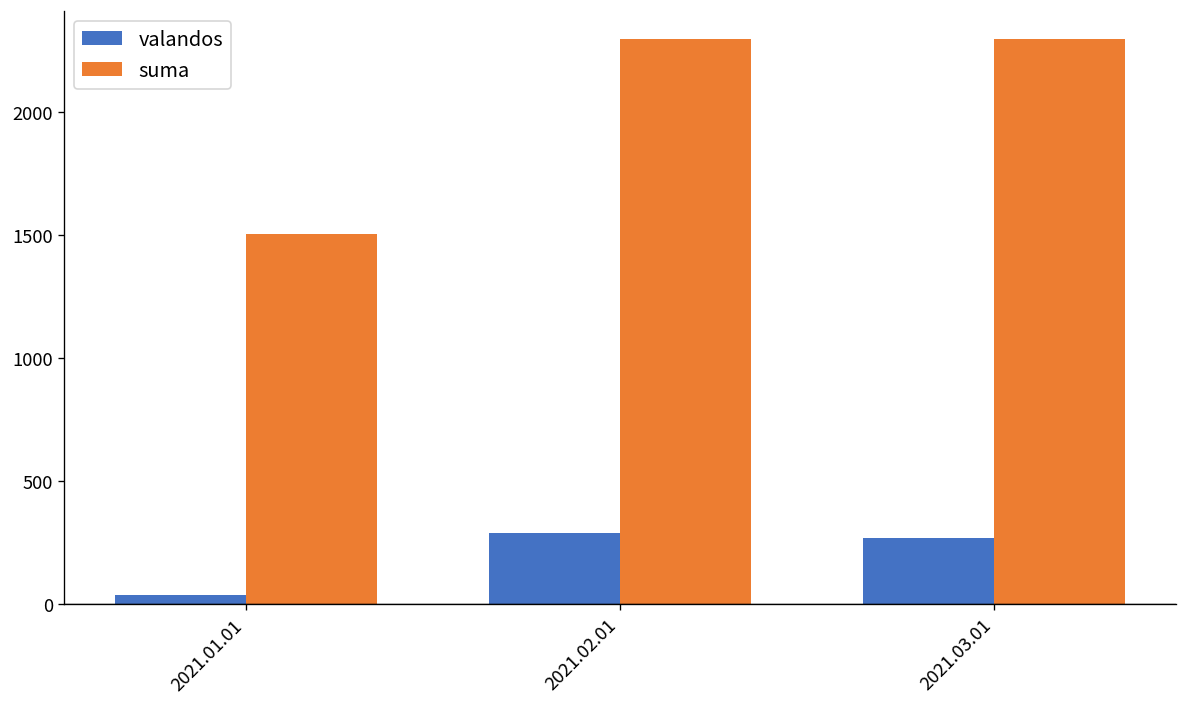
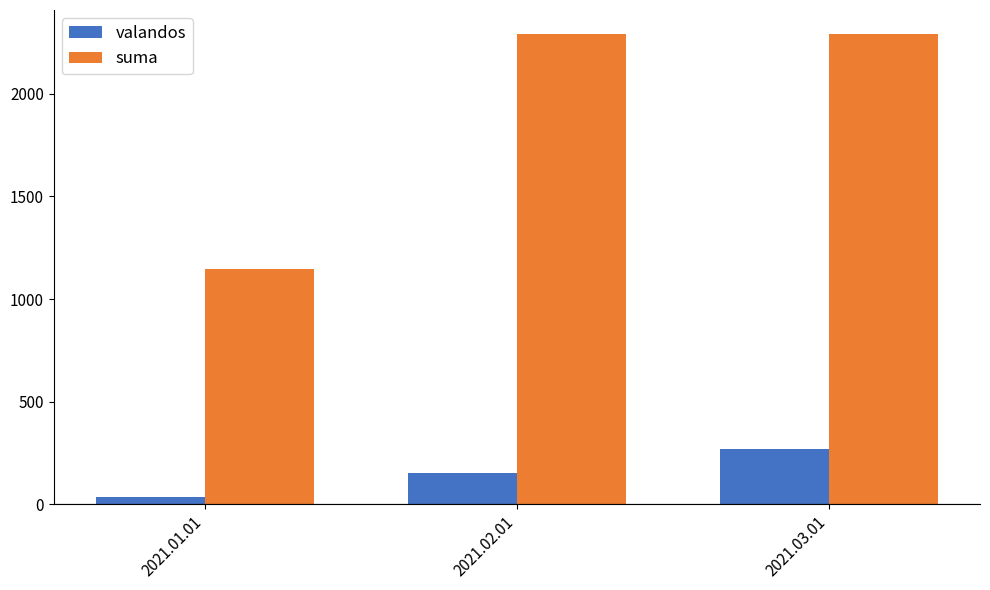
suma, 2021.01.01: 1500 -> 1150
valandos, 2021.02.01: 290 -> 150
